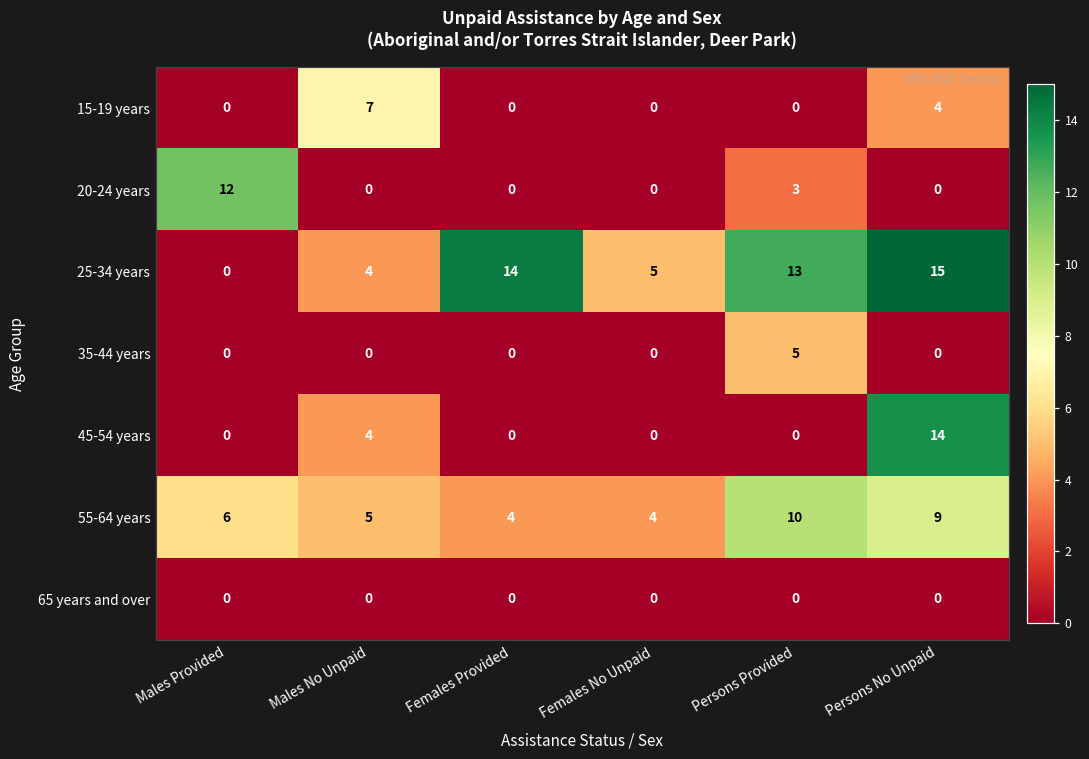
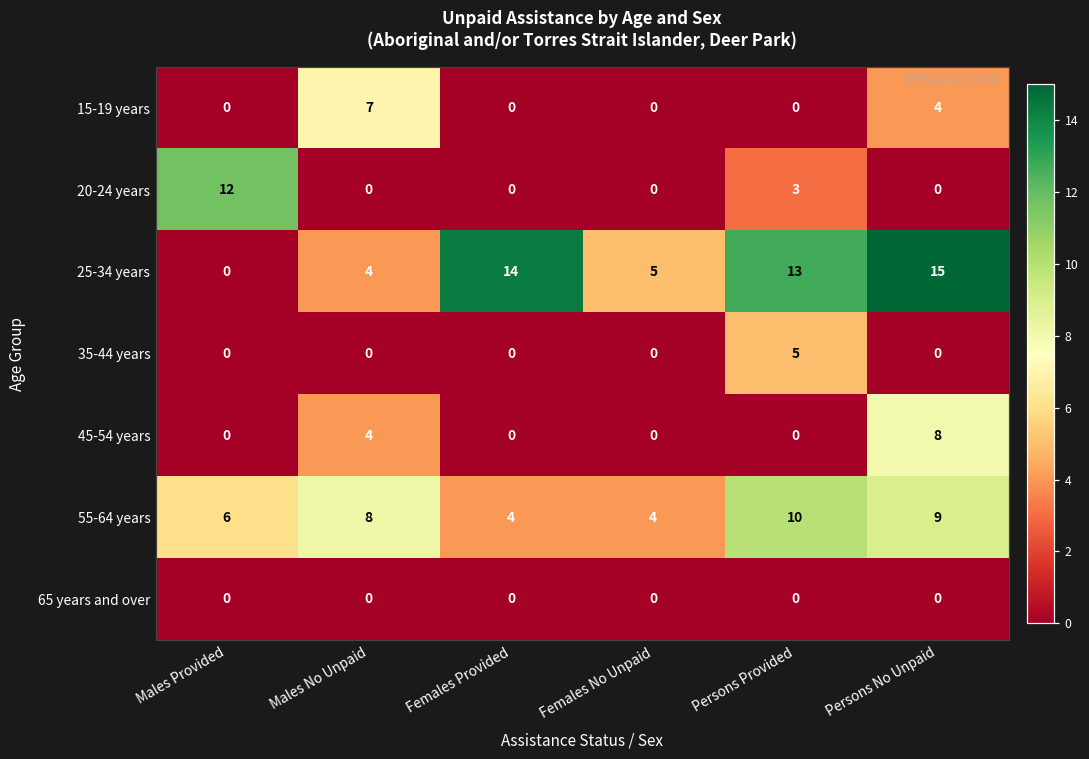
45-54 years, Persons No Unpaid: 14 -> 8
55-64 years, Males No Unpaid: 5 -> 8
